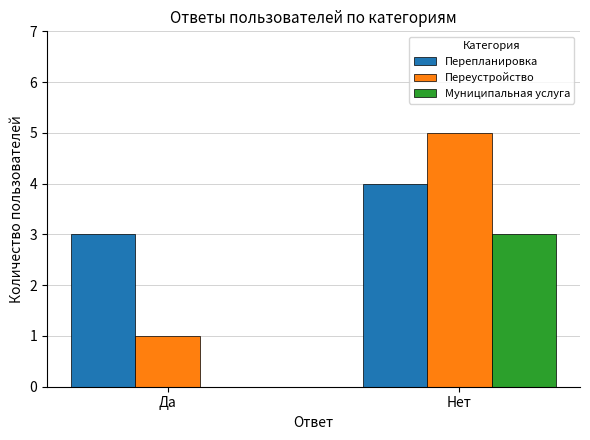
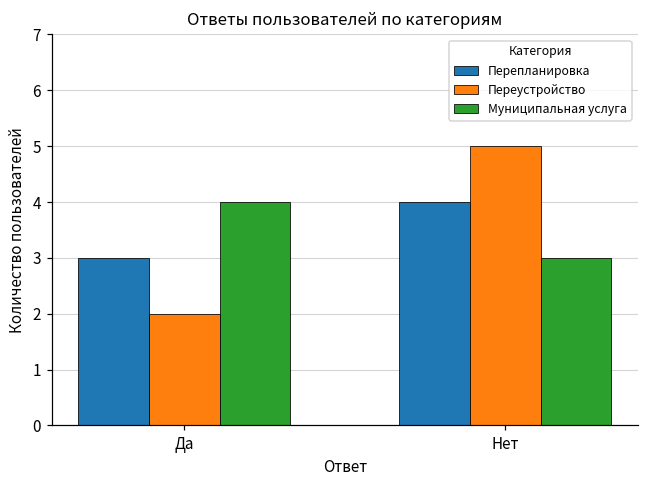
Переустройство, Да: 1 -> 2
Муниципальная услуга, Да: 0 -> 4
